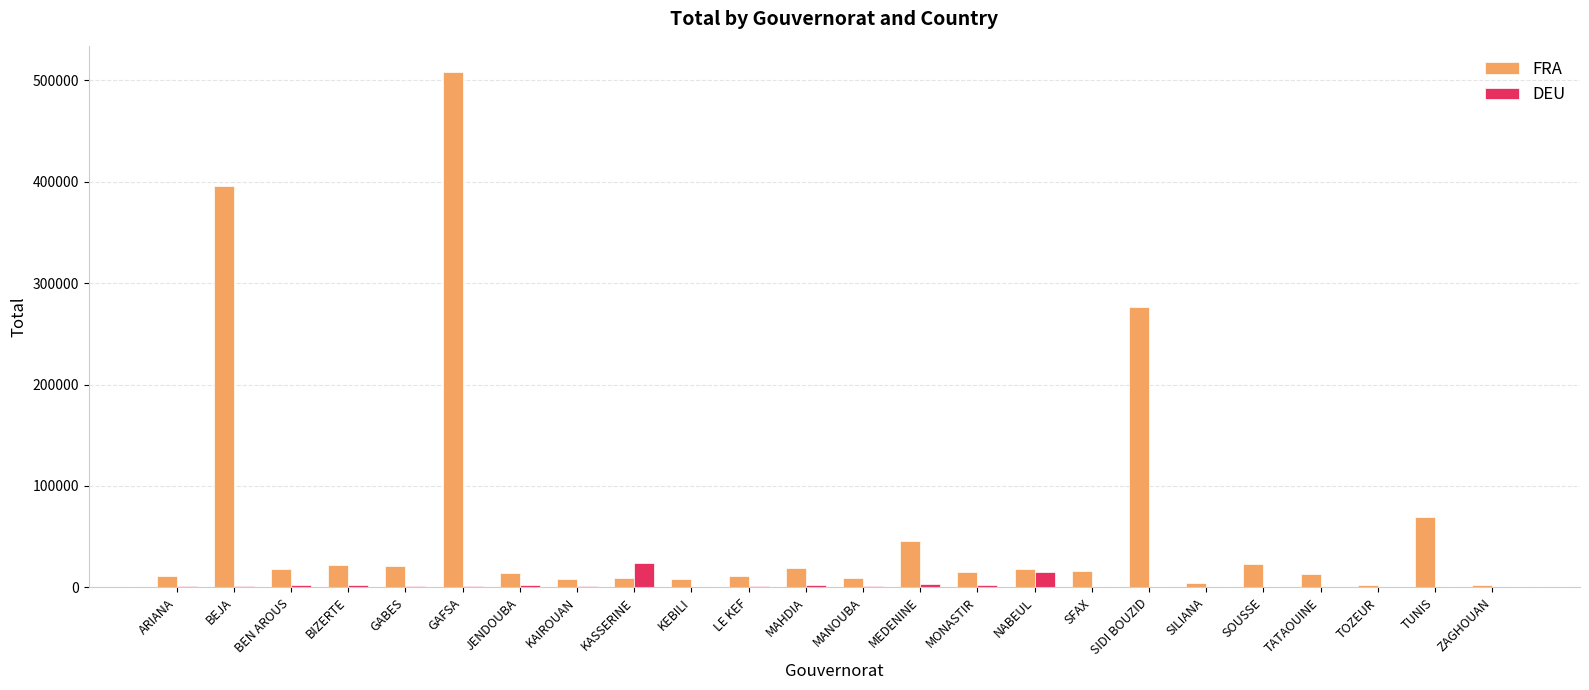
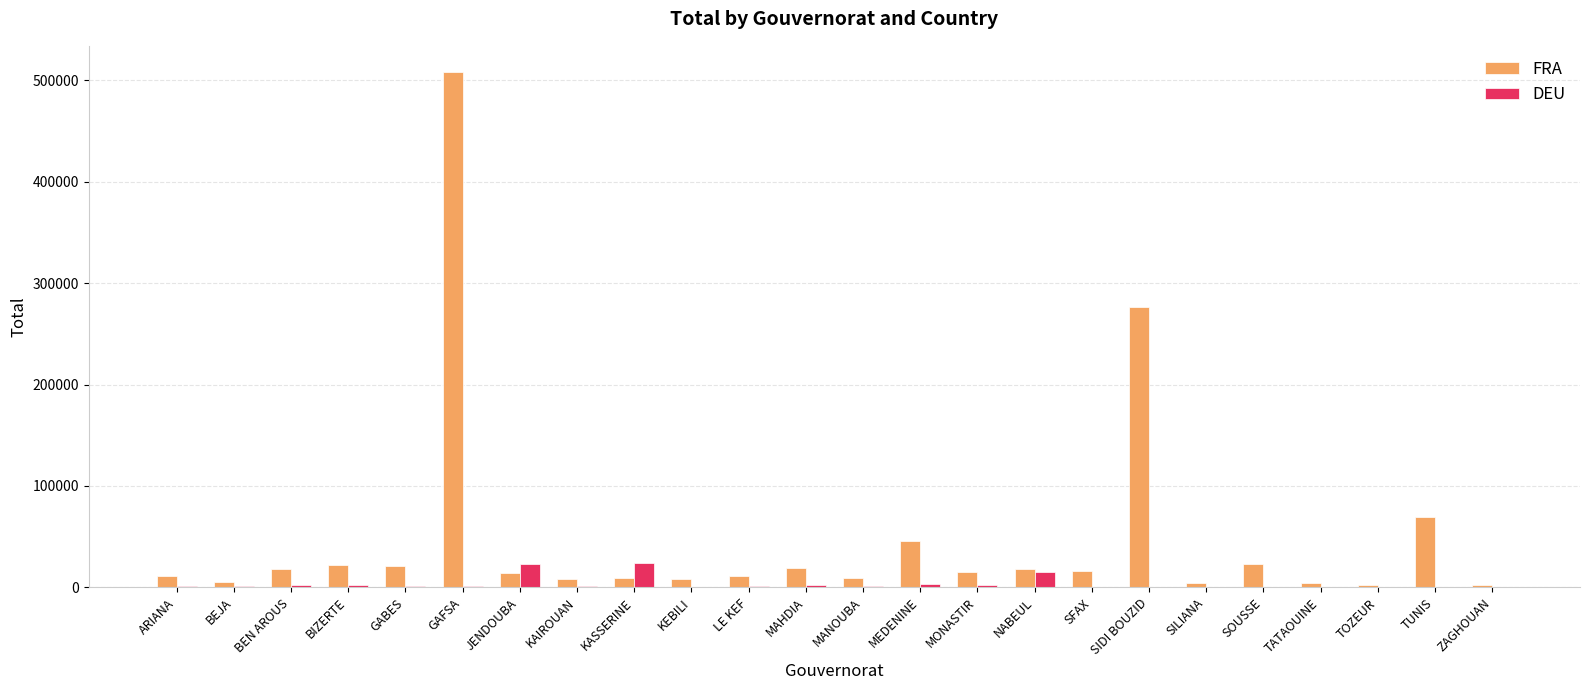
FRA, BEJA: 396000 -> 5000
DEU, JENDOUBA: 2000 -> 23000
FRA, TATAOUINE: 13000 -> 4000
